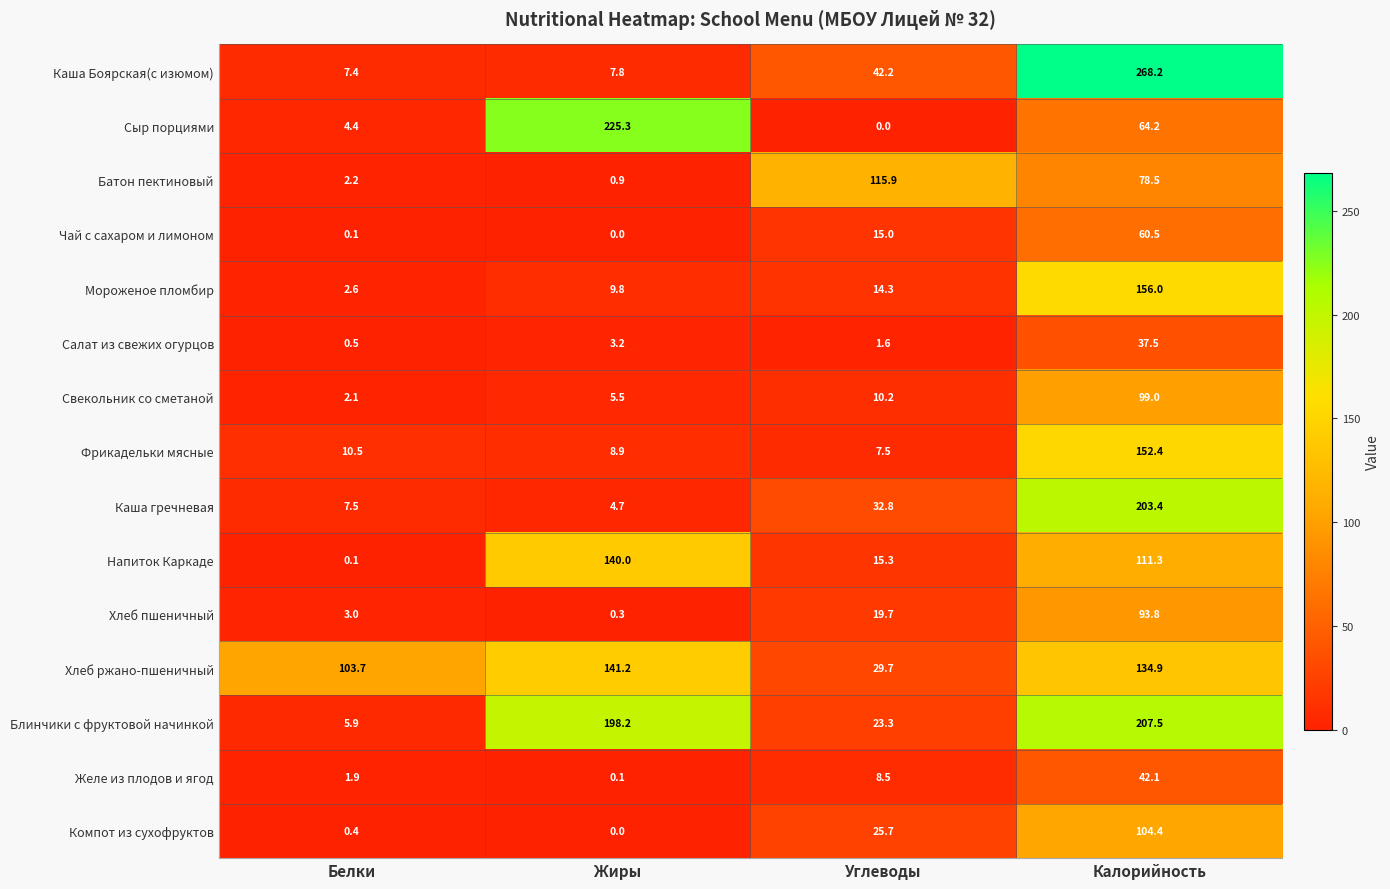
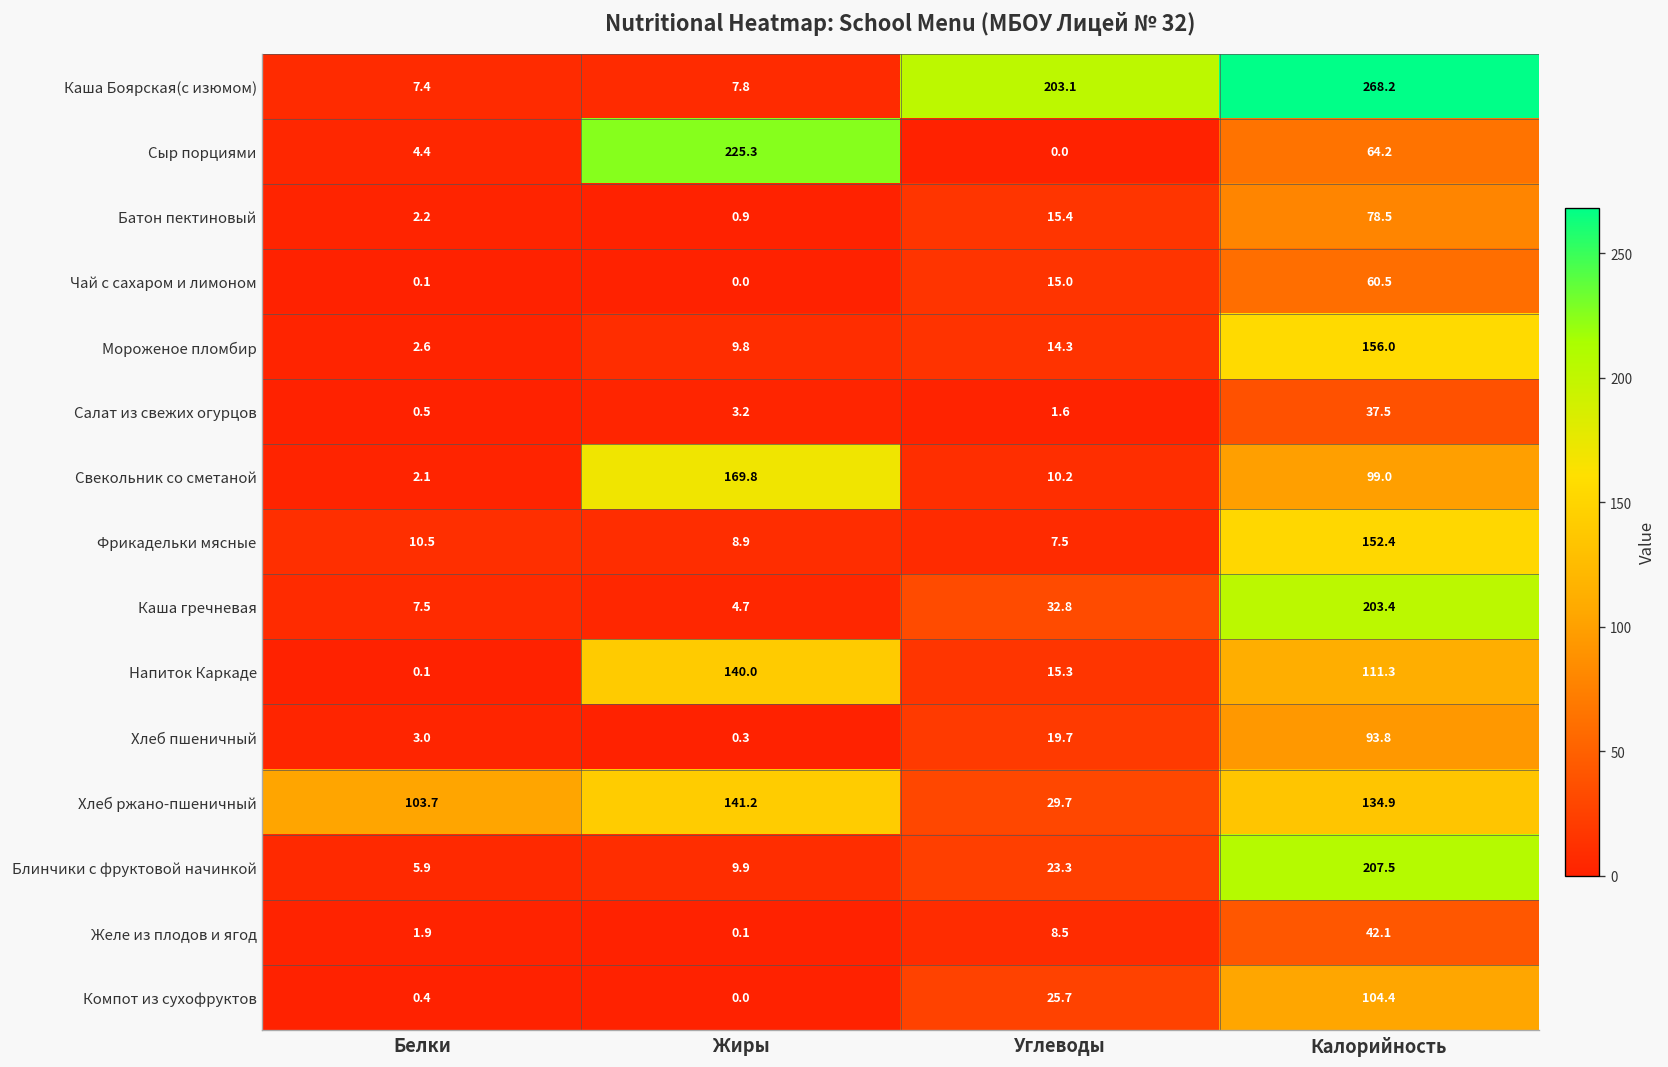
Каша Боярская(с изюмом), Углеводы: 42.2 -> 203.1
Батон пектиновый, Углеводы: 115.9 -> 15.4
Свекольник со сметаной, Жиры: 5.5 -> 169.8
Блинчики с фруктовой начинкой, Жиры: 198.2 -> 9.9
